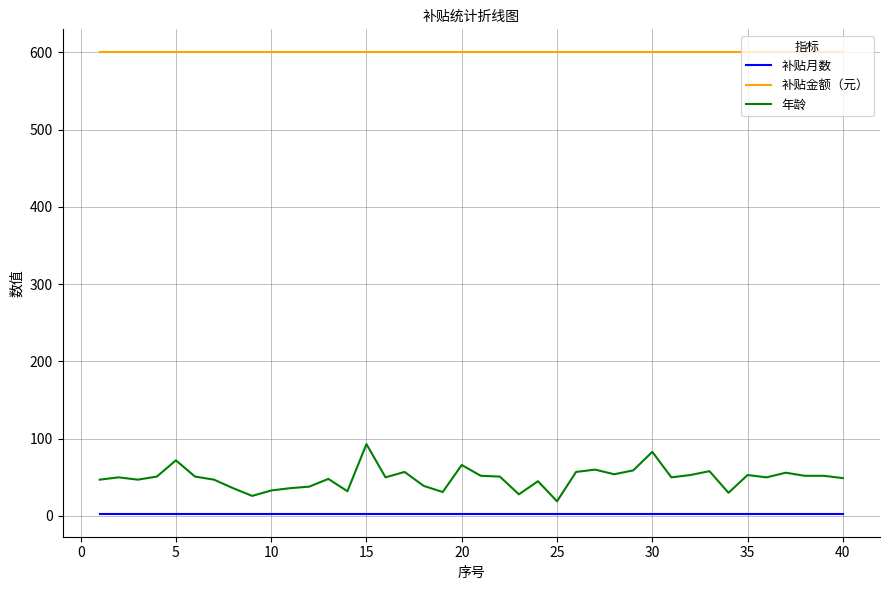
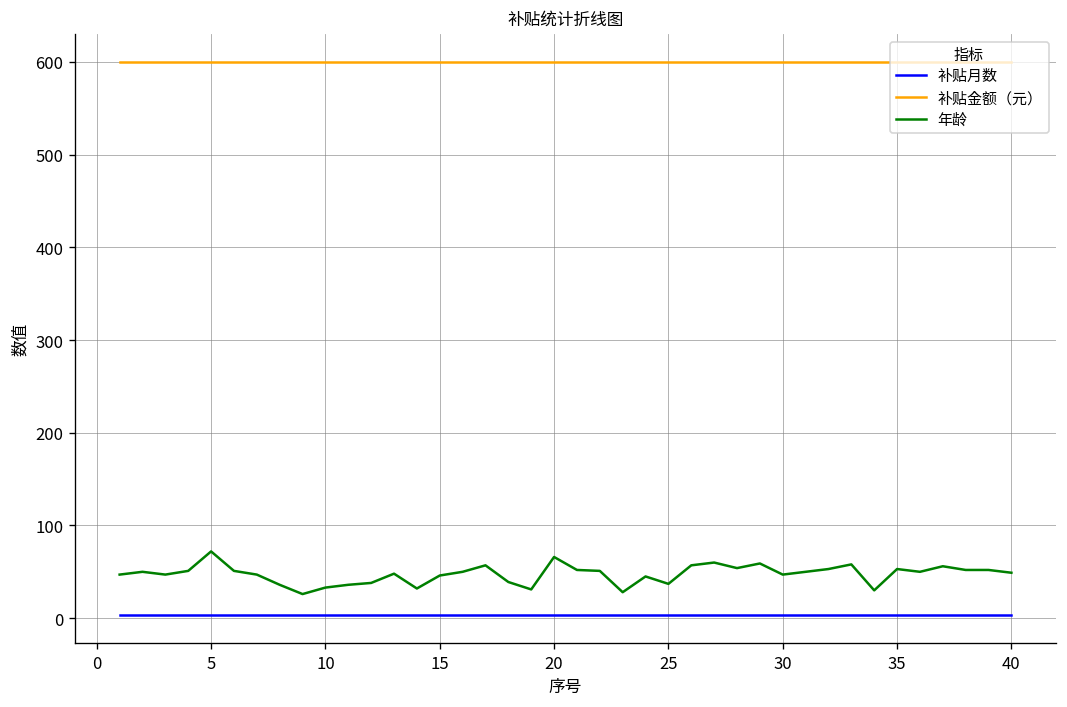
年龄, 15: 90 -> 50
年龄, 25: 20 -> 40
年龄, 30: 80 -> 50
